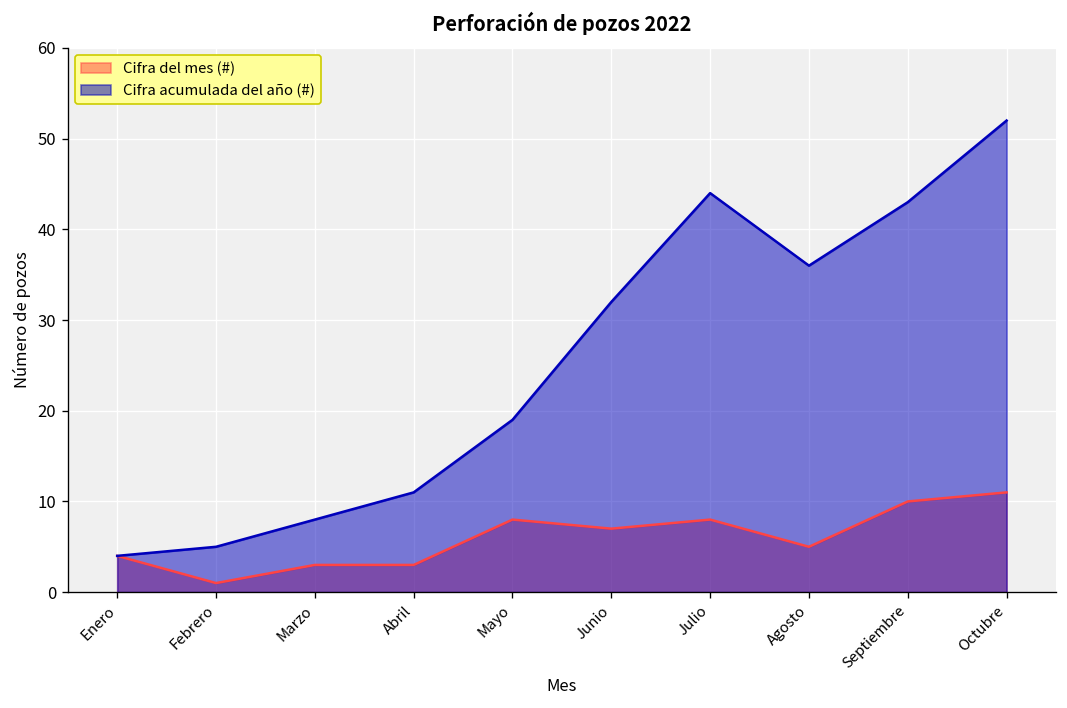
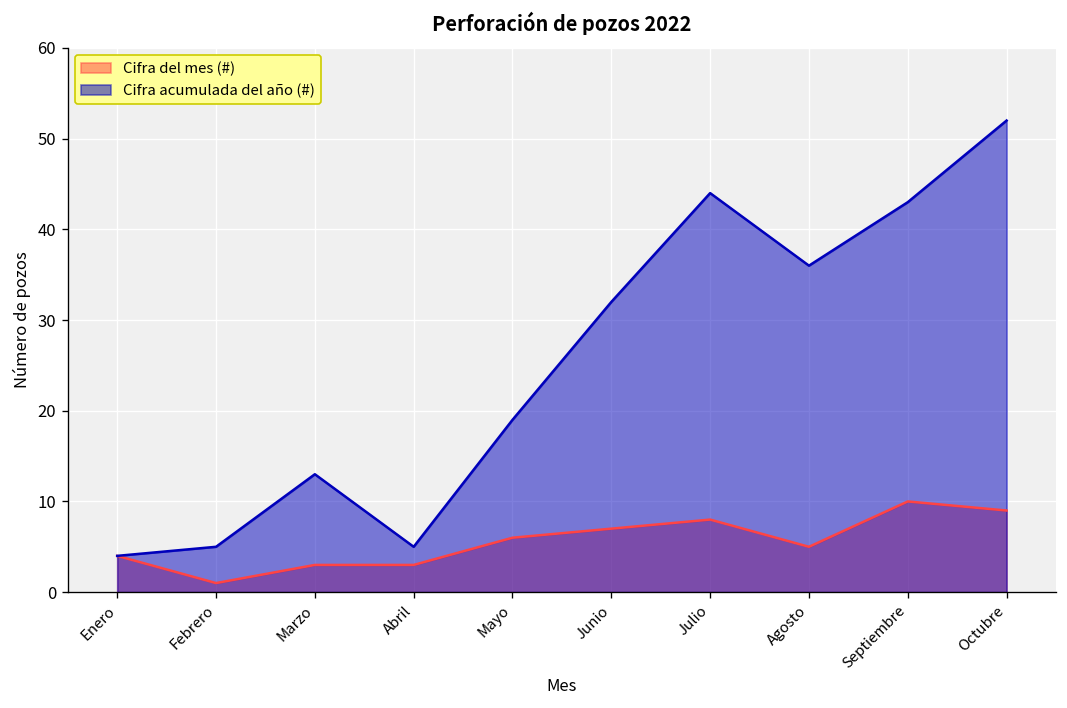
Cifra acumulada del año (#), Marzo: 8 -> 13
Cifra acumulada del año (#), Abril: 11 -> 5
Cifra del mes (#), Mayo: 8 -> 6
Cifra del mes (#), Octubre: 11 -> 9
